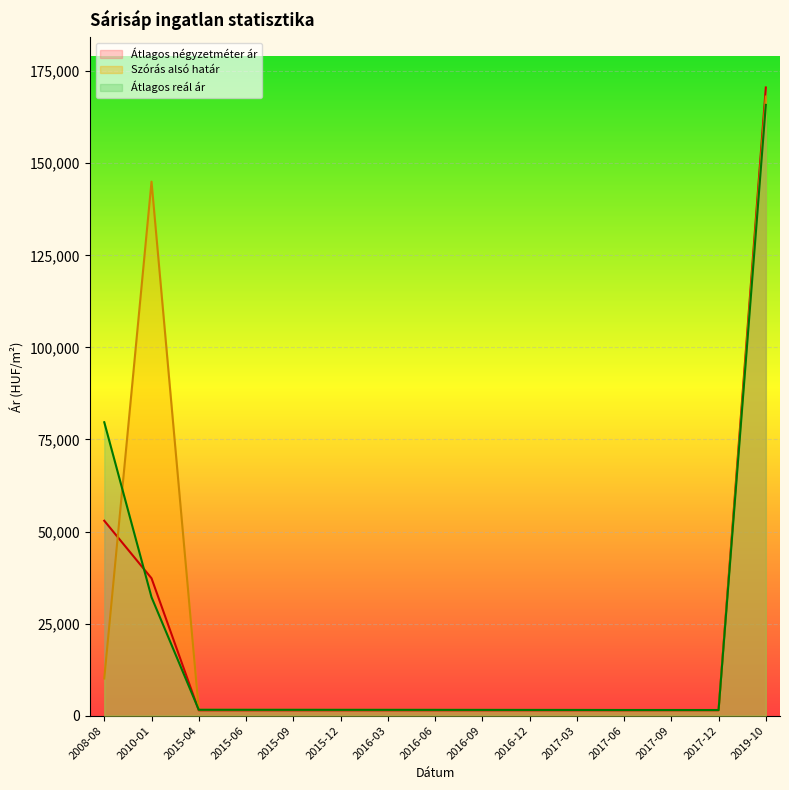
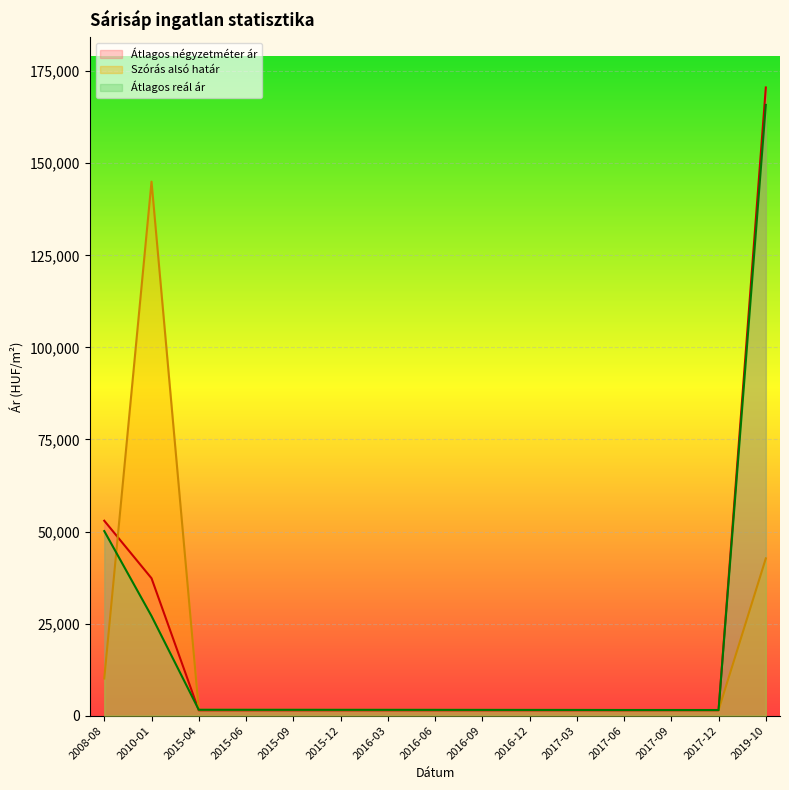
Átlagos reál ár, 2008-08: 80,000 -> 50,000
Átlagos reál ár, 2010-01: 32,000 -> 27,000
Szórás alsó határ, 2019-10: 168,000 -> 43,000
